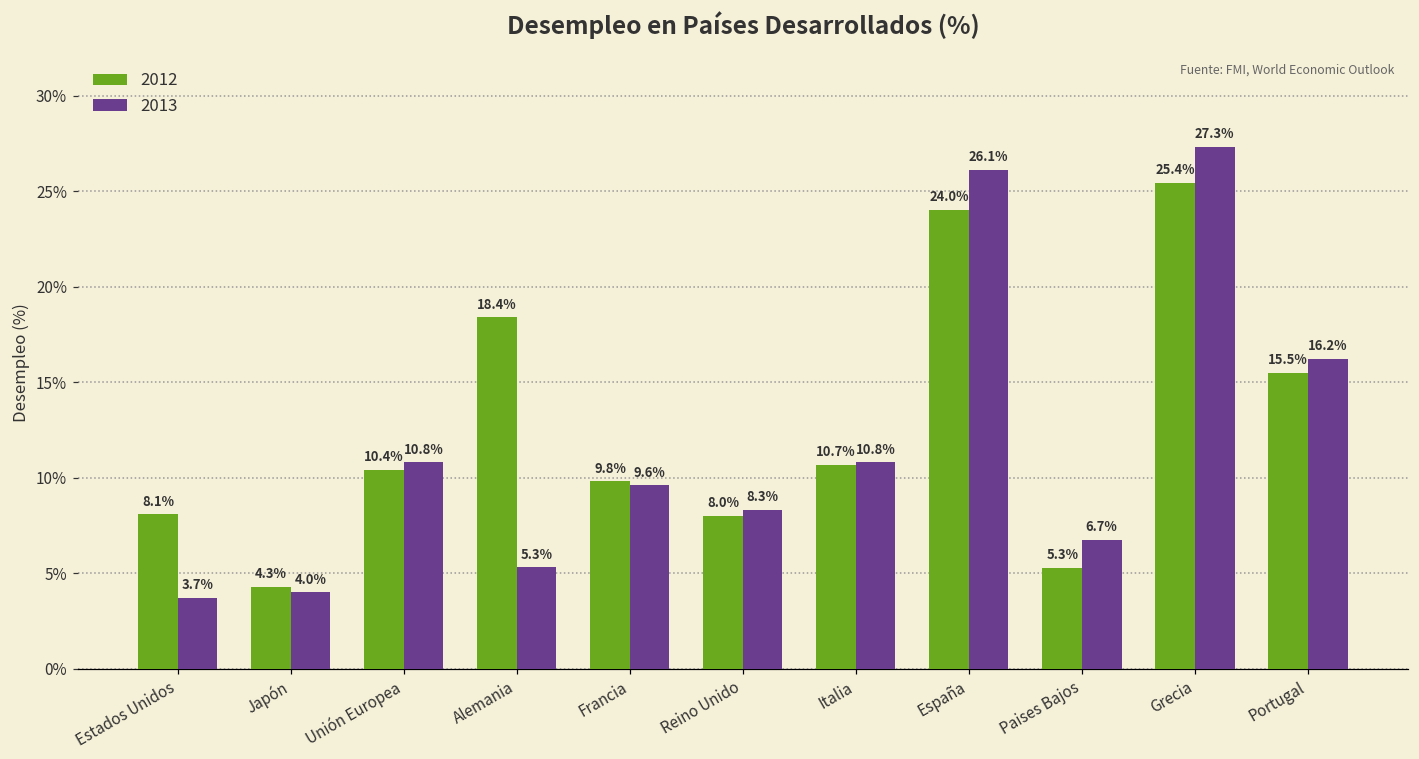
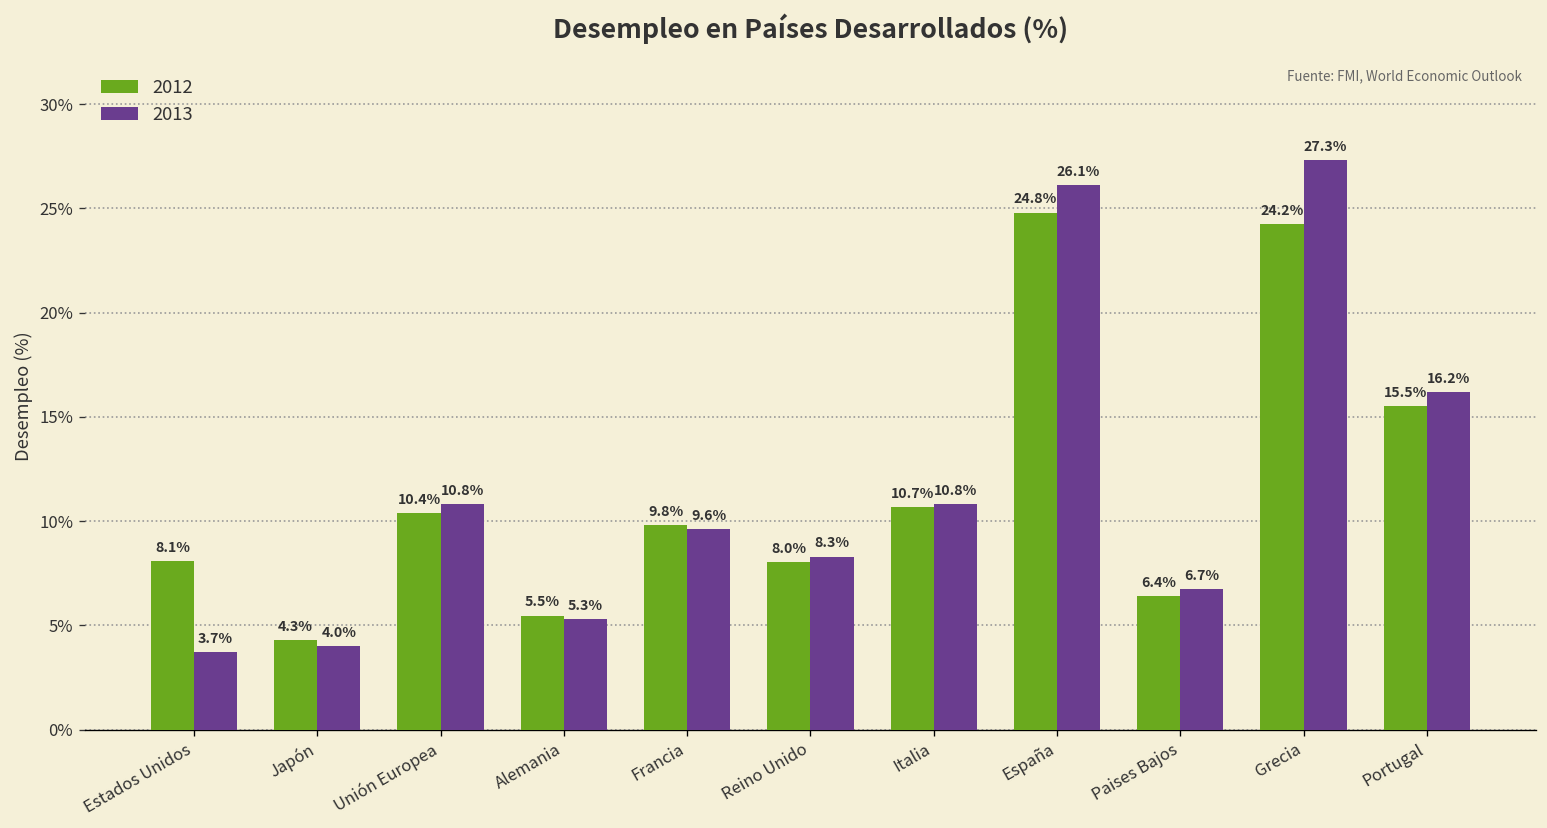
2012, Alemania: 18.4% -> 5.5%
2012, España: 24.0% -> 24.8%
2012, Paises Bajos: 5.3% -> 6.4%
2012, Grecia: 25.4% -> 24.2%
